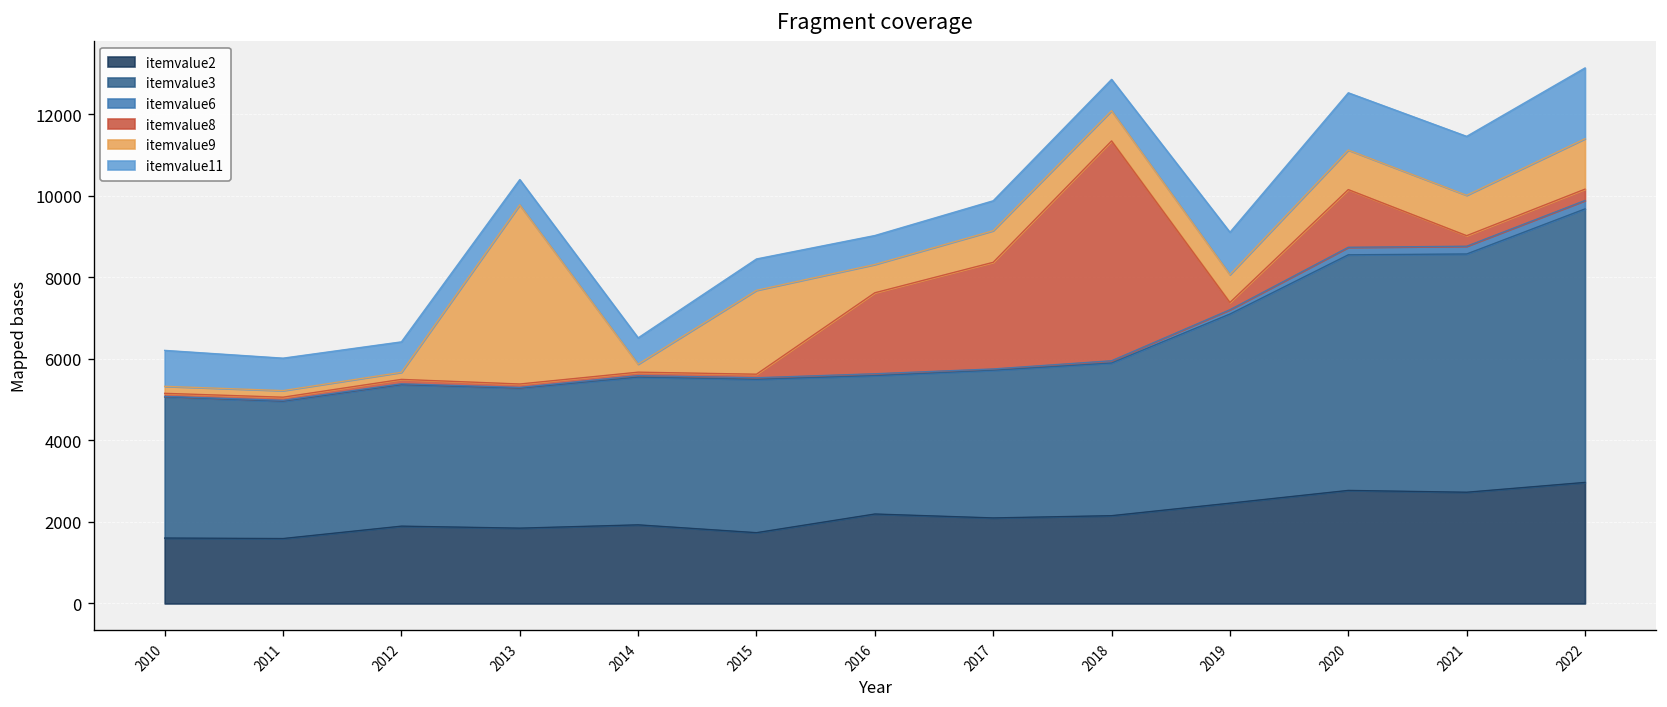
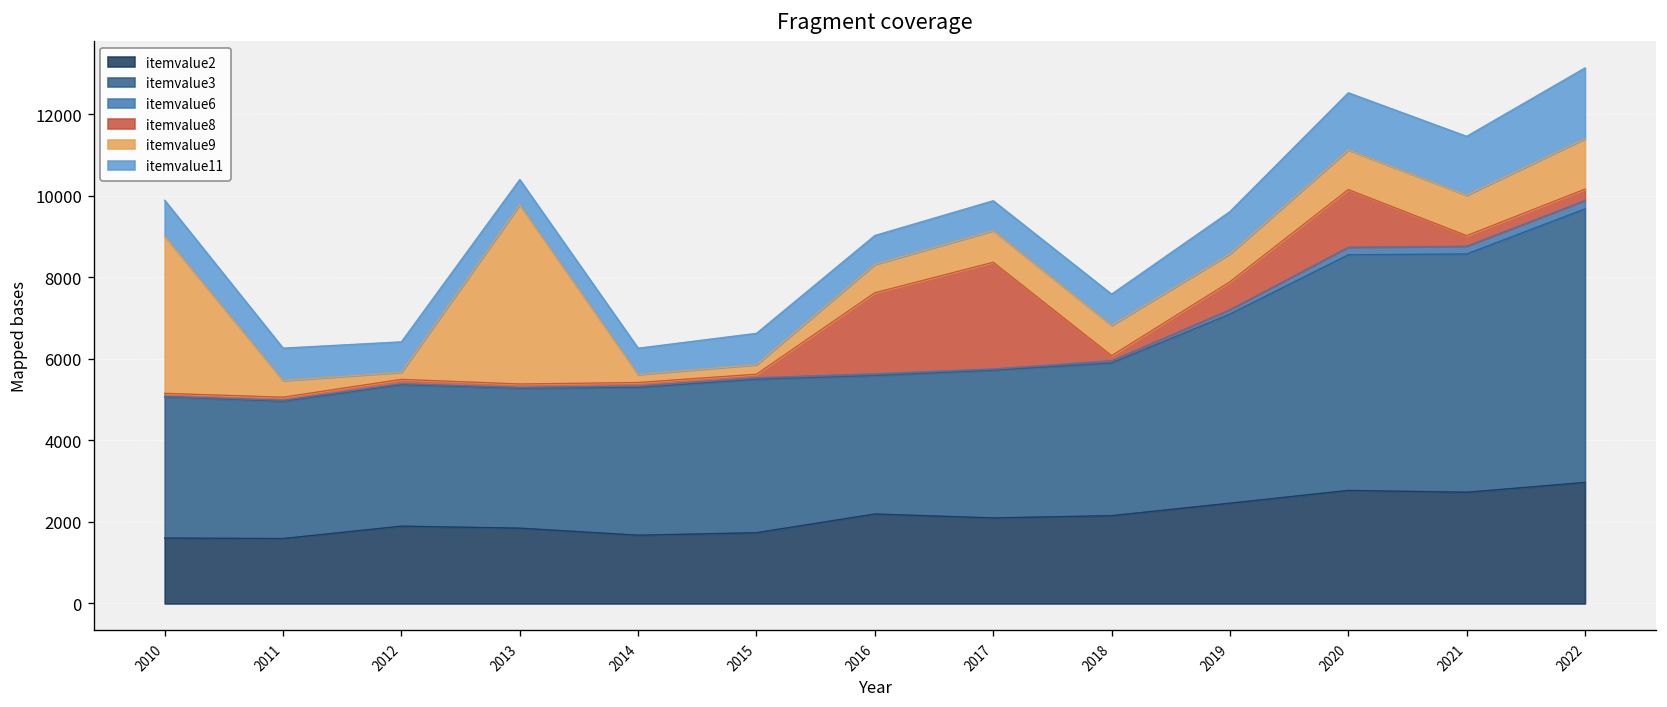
itemvalue9, 2010: 200 -> 3900
itemvalue9, 2011: 200 -> 400
itemvalue2, 2014: 1900 -> 1700
itemvalue9, 2015: 2100 -> 200
itemvalue8, 2018: 5400 -> 100
itemvalue8, 2019: 200 -> 700
